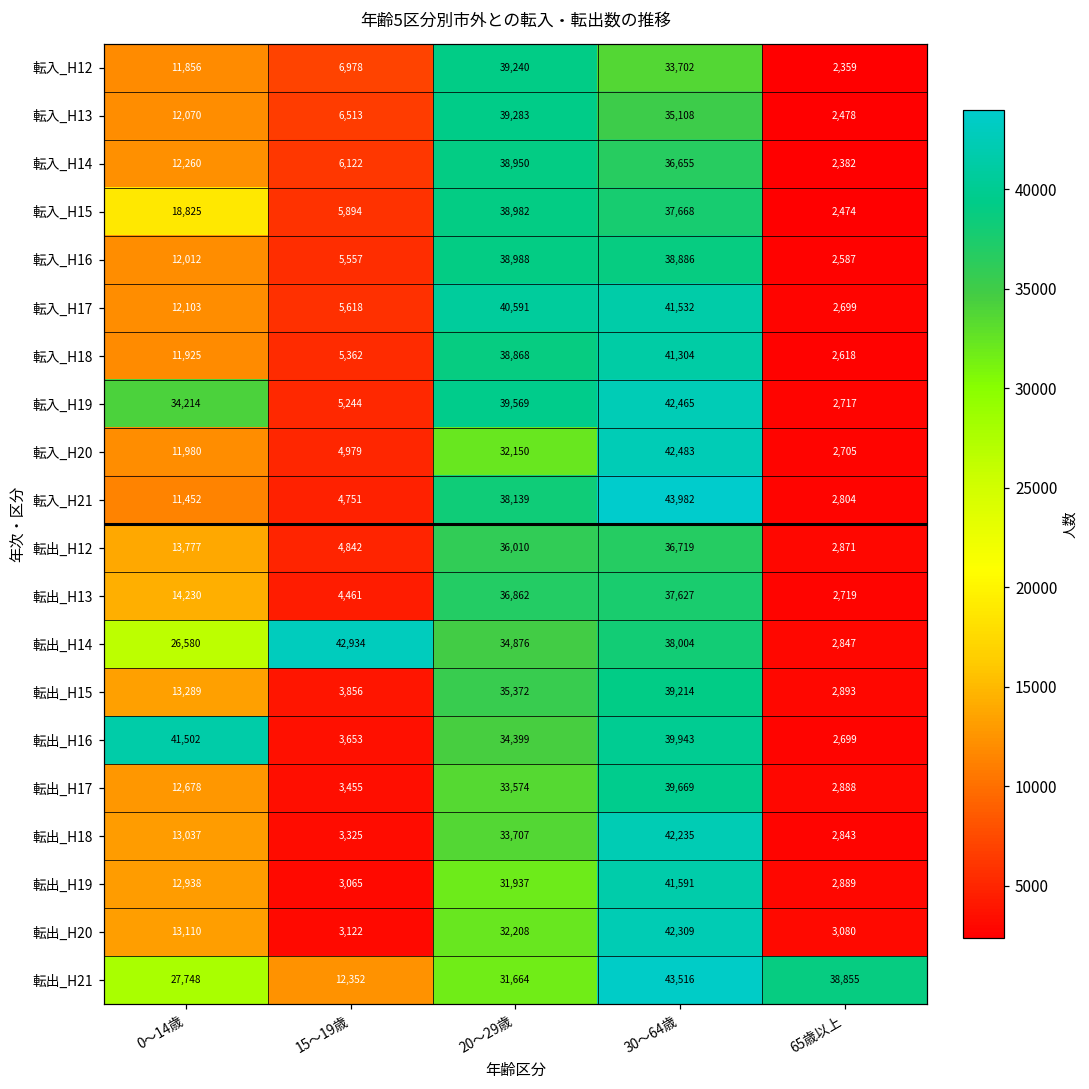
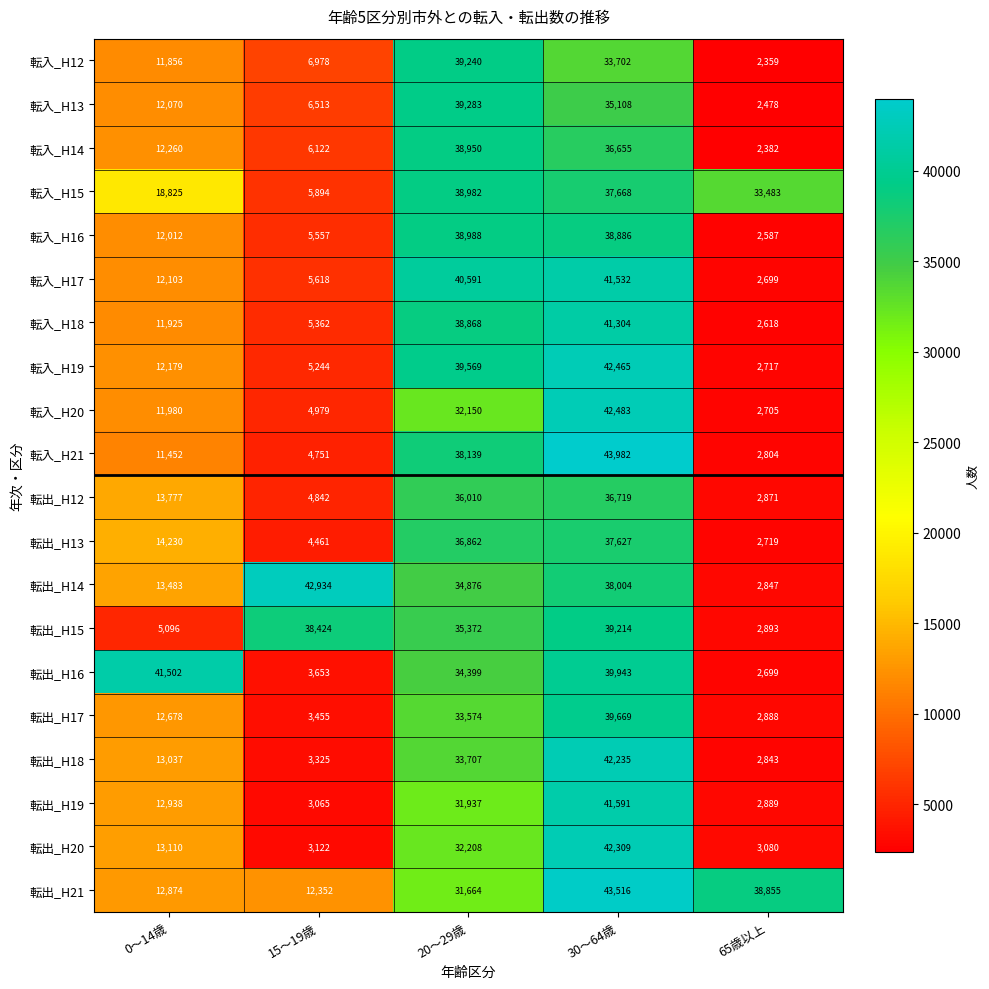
転入_H15, 65歳以上: 2,474 -> 33,483
転入_H19, 0～14歳: 34,214 -> 12,179
転出_H14, 0～14歳: 26,580 -> 13,483
転出_H15, 0～14歳: 13,289 -> 5,096
転出_H15, 15～19歳: 3,856 -> 38,424
転出_H21, 0～14歳: 27,748 -> 12,874
